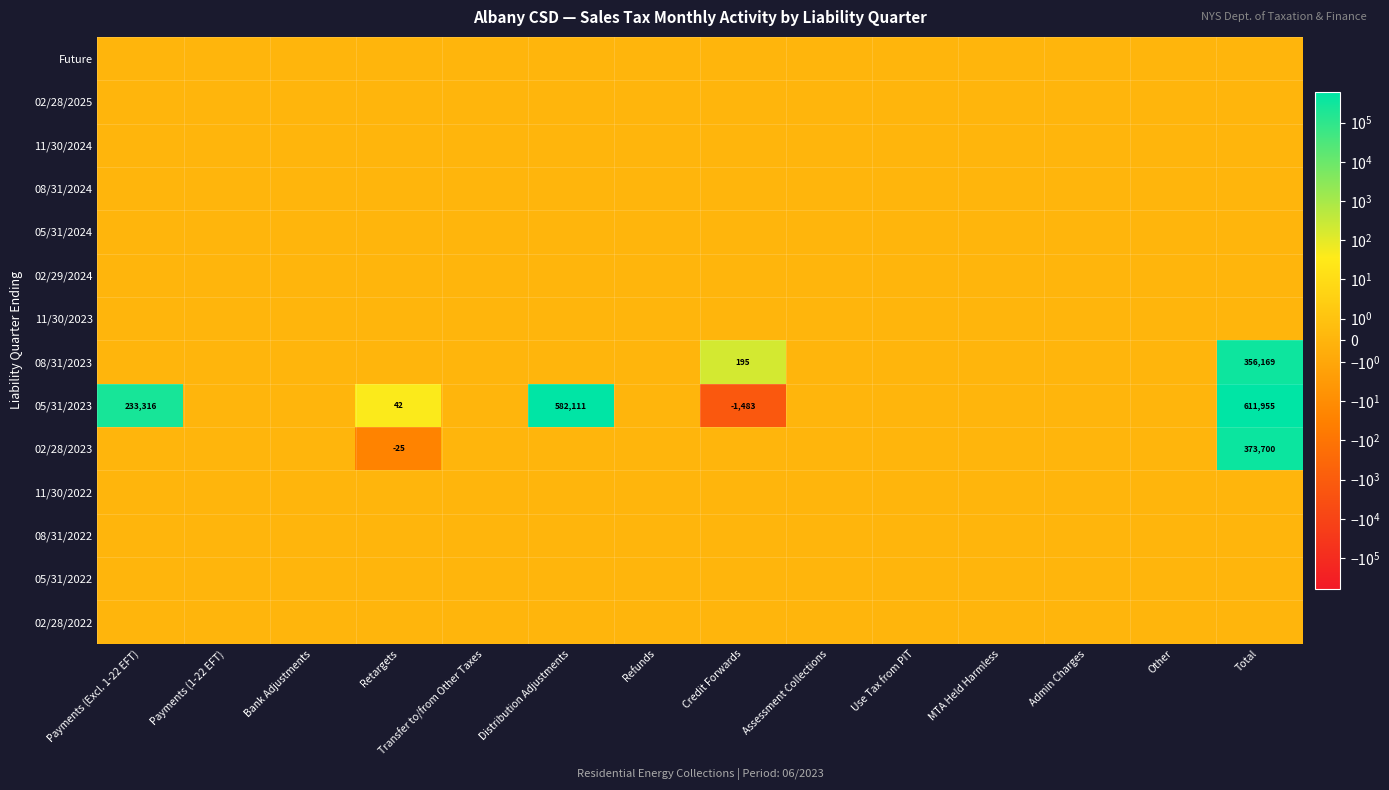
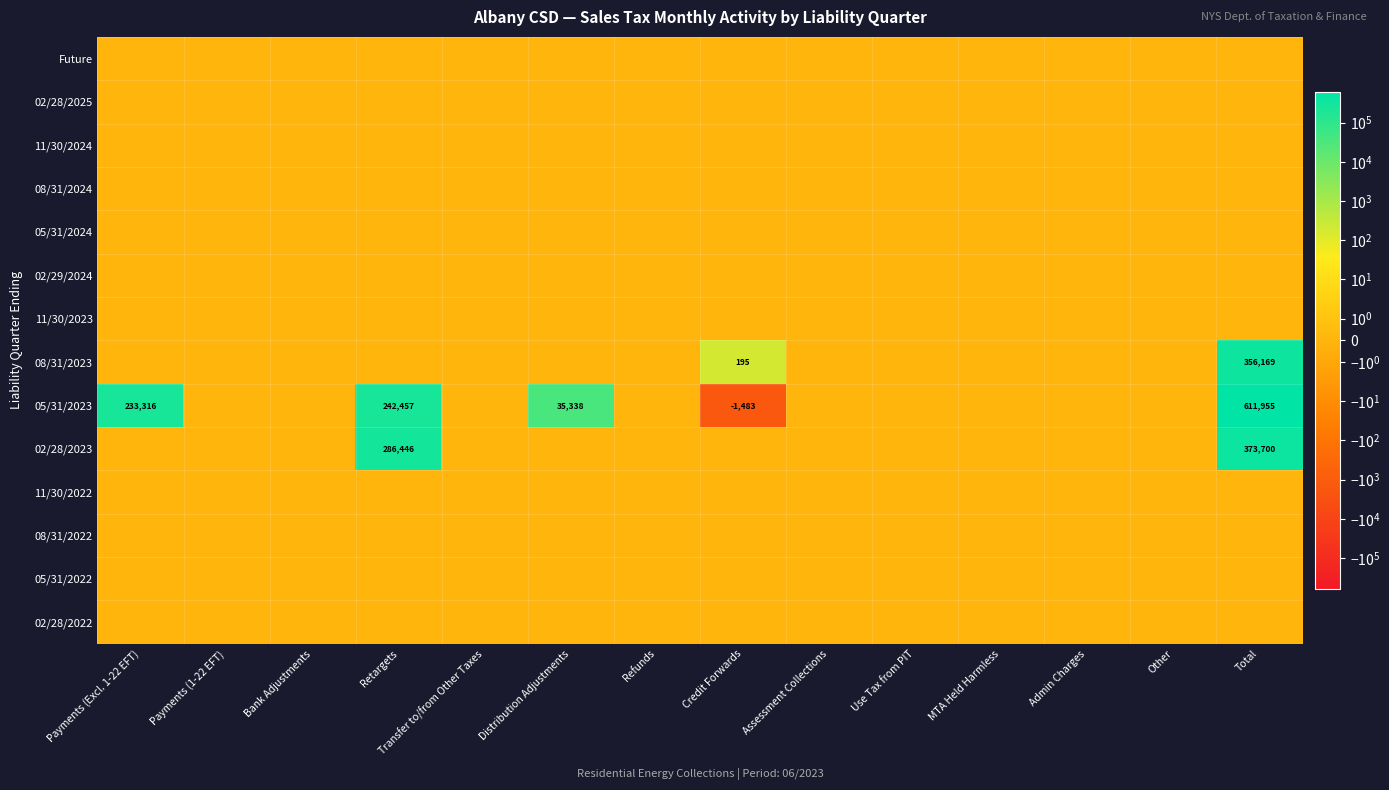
05/31/2023, Retargets: 42 -> 242,457
05/31/2023, Distribution Adjustments: 582,111 -> 35,338
02/28/2023, Retargets: -25 -> 286,446
